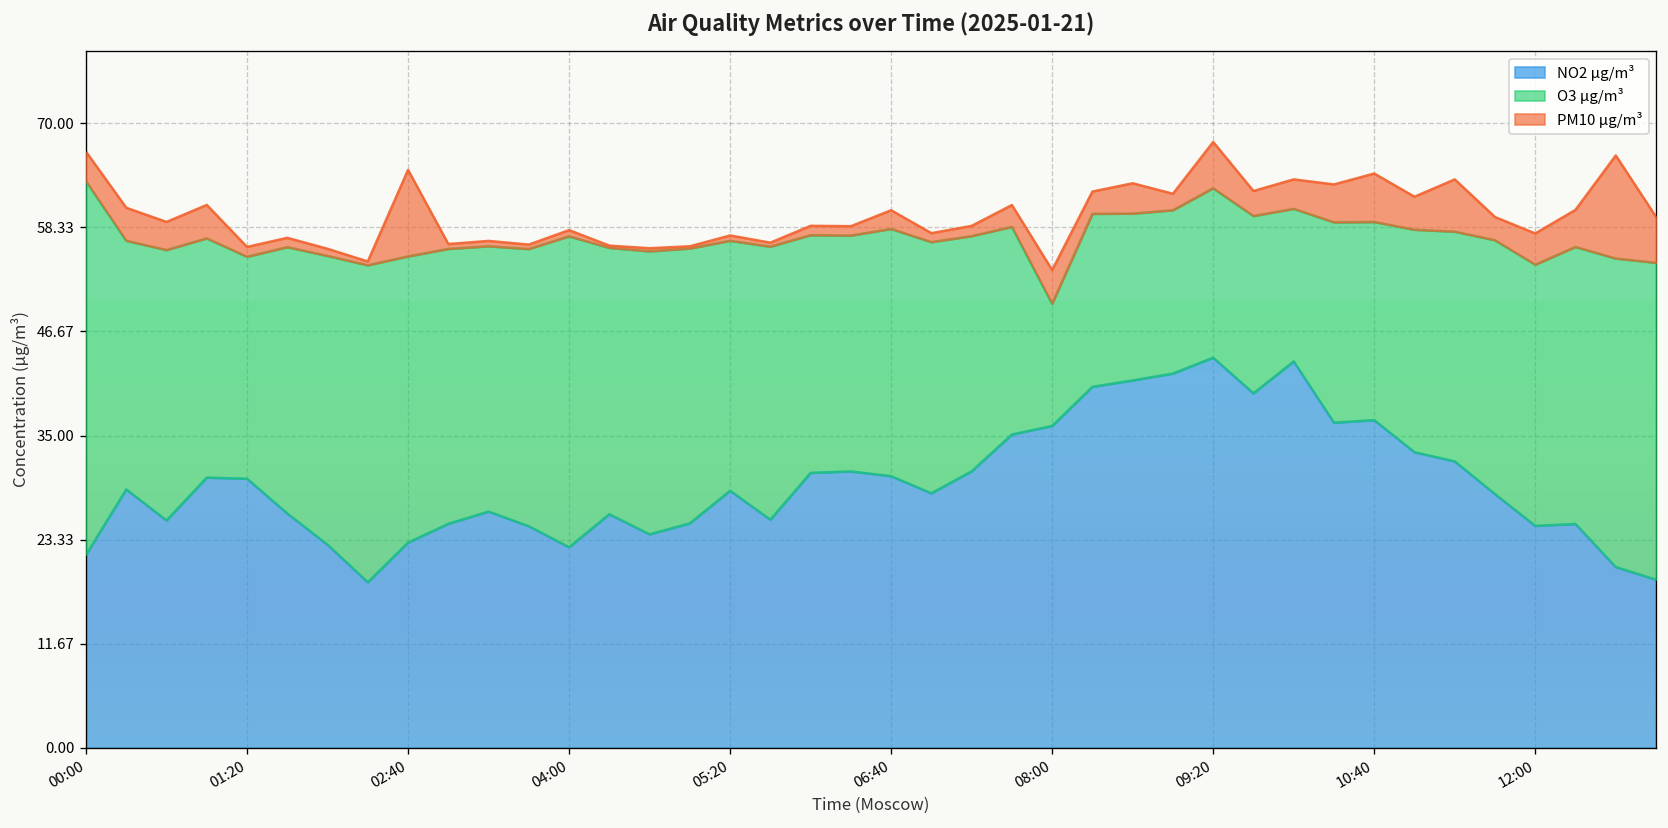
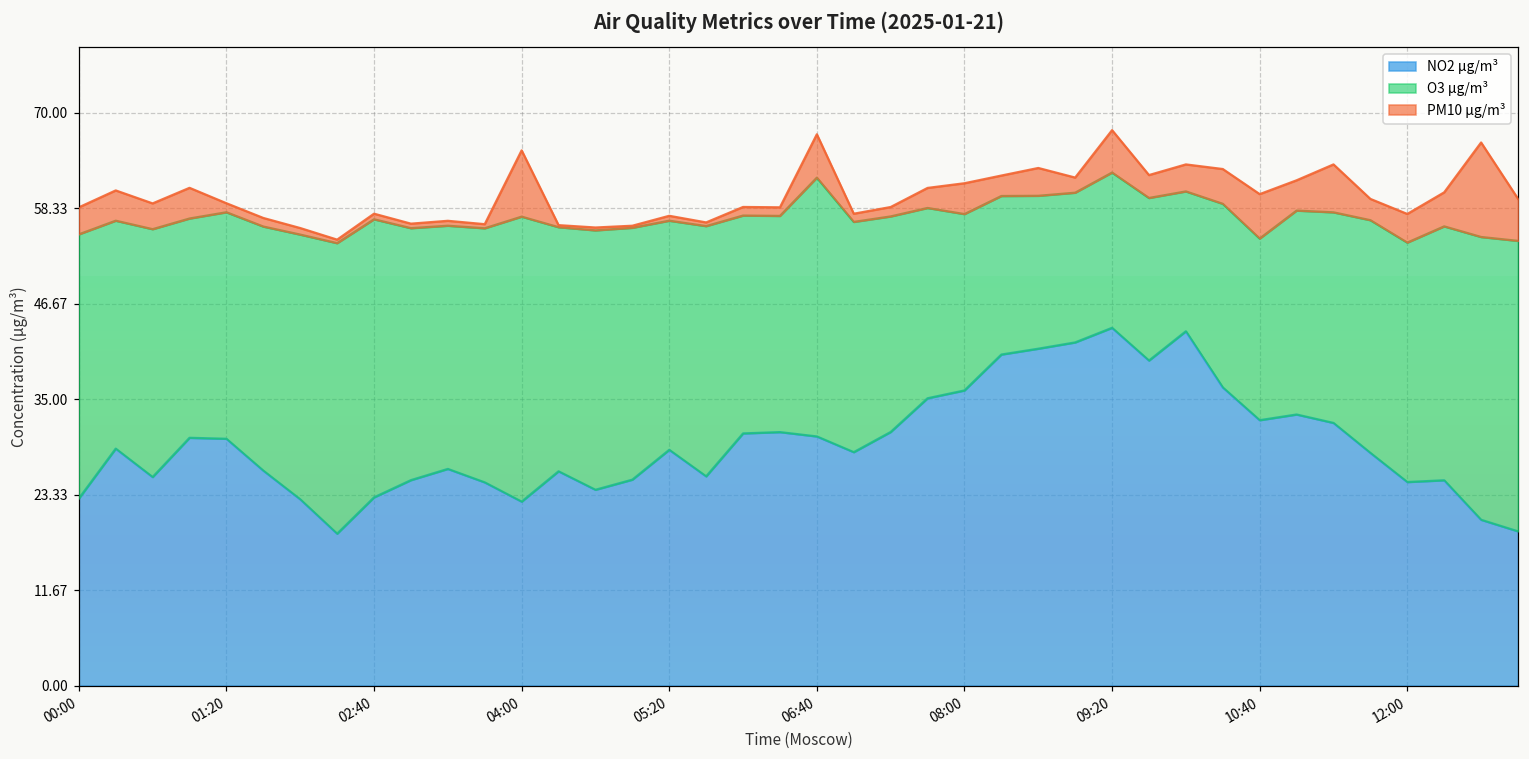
NO2 µg/m³, 00:00: 22 -> 23
O3 µg/m³, 00:00: 42 -> 32
O3 µg/m³, 01:20: 25 -> 28
O3 µg/m³, 02:40: 32 -> 34
PM10 µg/m³, 02:40: 10 -> 1
PM10 µg/m³, 04:00: 1 -> 8
O3 µg/m³, 06:40: 28 -> 32
PM10 µg/m³, 06:40: 2 -> 5
O3 µg/m³, 08:00: 14 -> 22
NO2 µg/m³, 10:40: 37 -> 32
